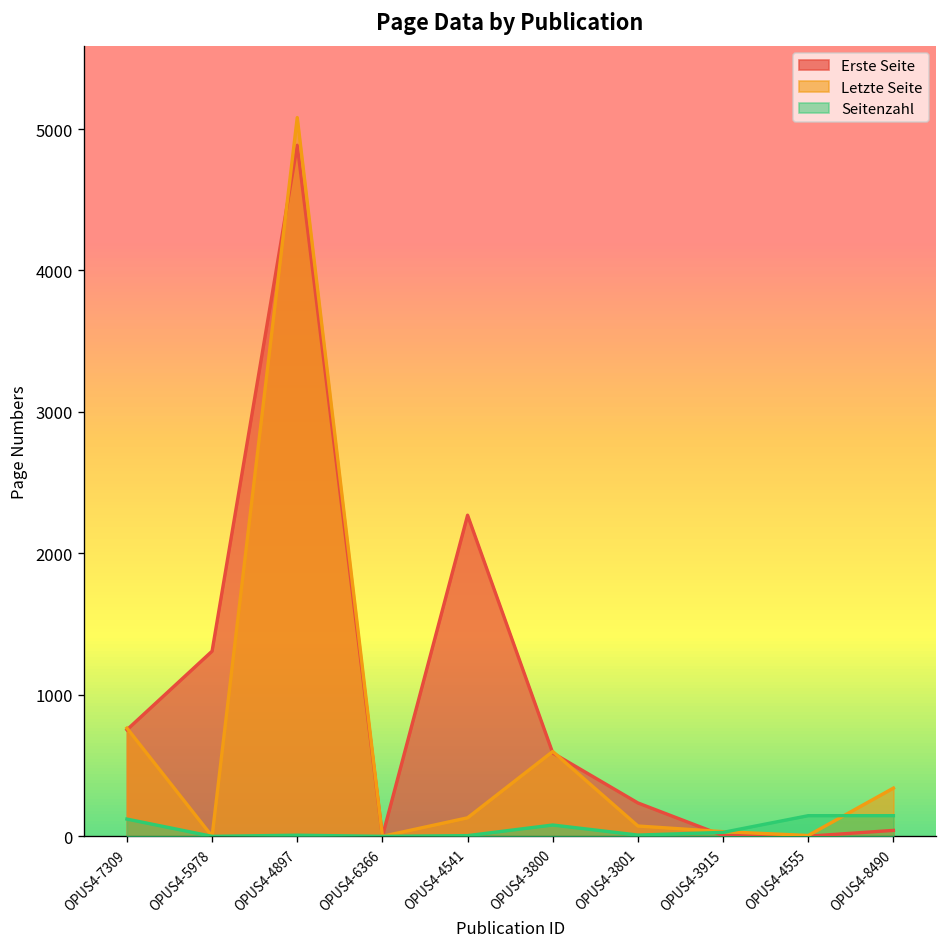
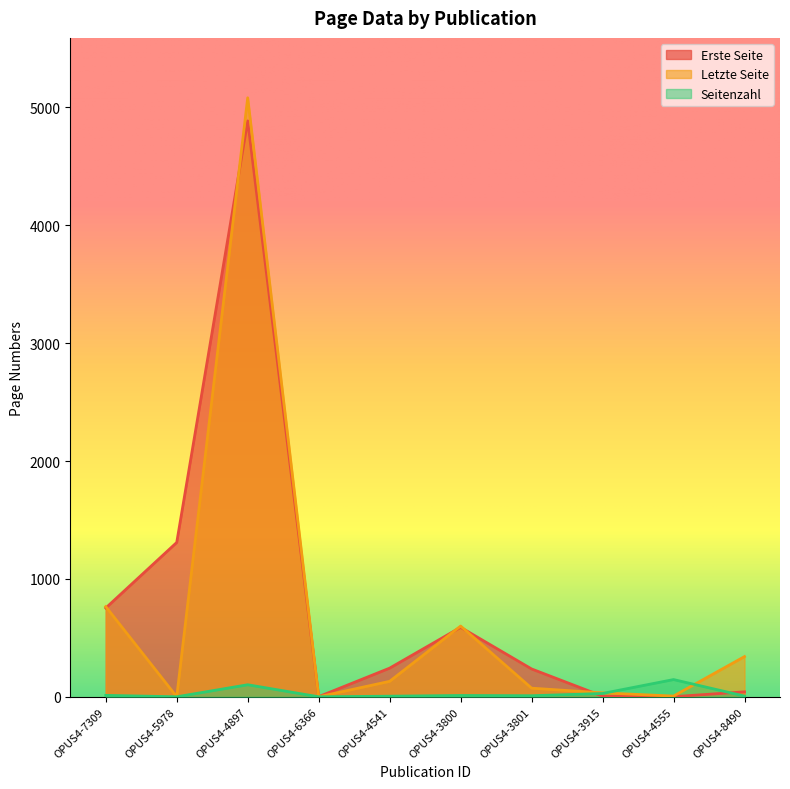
Seitenzahl, OPUS4-7309: 120 -> 10
Seitenzahl, OPUS4-4897: 10 -> 100
Erste Seite, OPUS4-4541: 2270 -> 240
Seitenzahl, OPUS4-3800: 80 -> 10
Seitenzahl, OPUS4-8490: 150 -> 10
